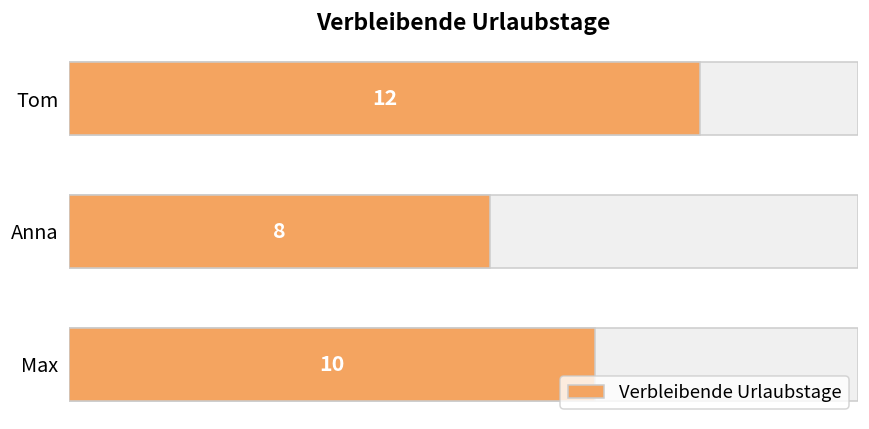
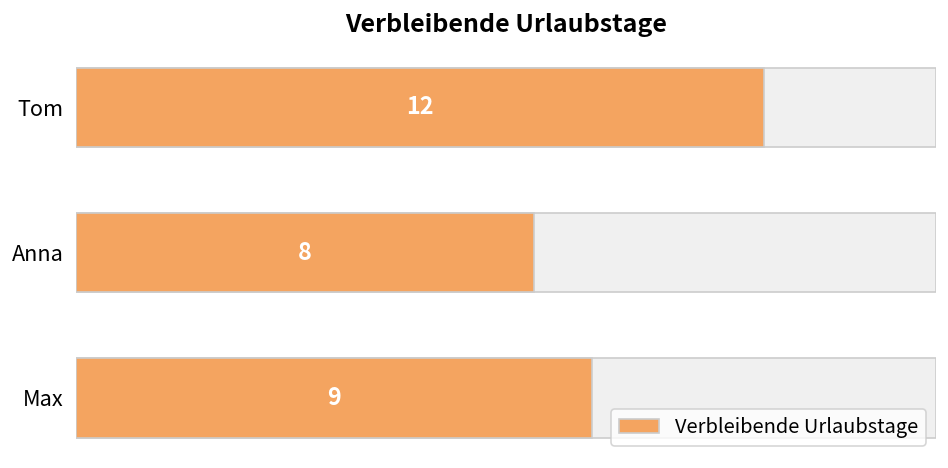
Verbleibende Urlaubstage, Max: 10 -> 9
